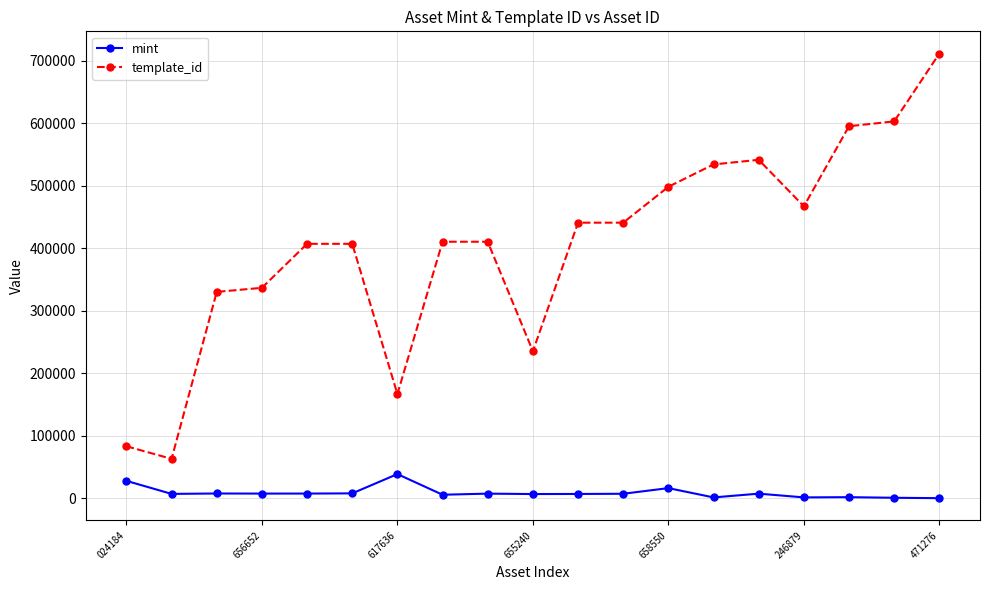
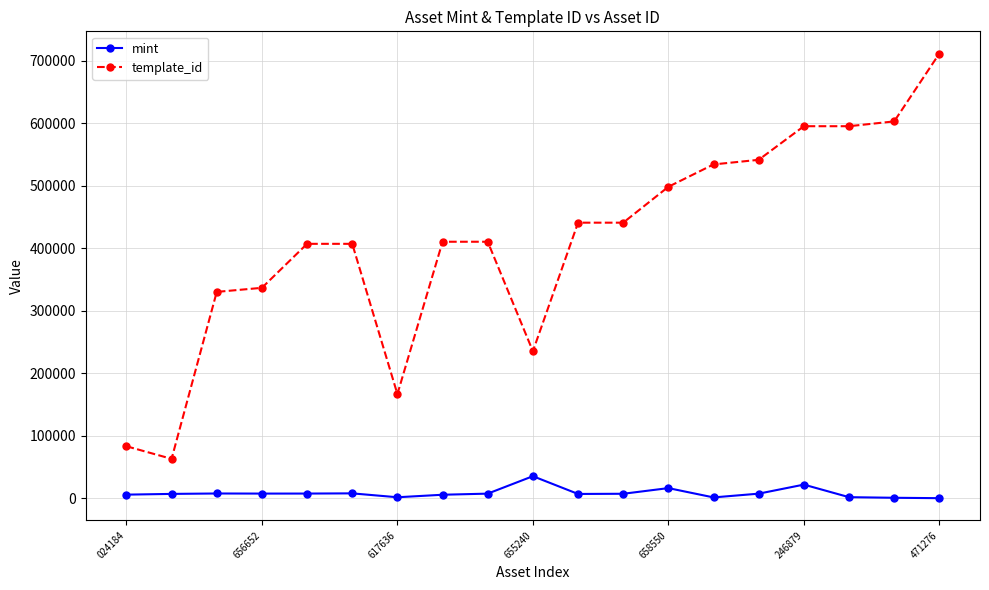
mint, 024184: 30000 -> 10000
mint, 617636: 40000 -> 0
mint, 655240: 10000 -> 40000
mint, 246879: 0 -> 20000
template_id, 246879: 470000 -> 600000
